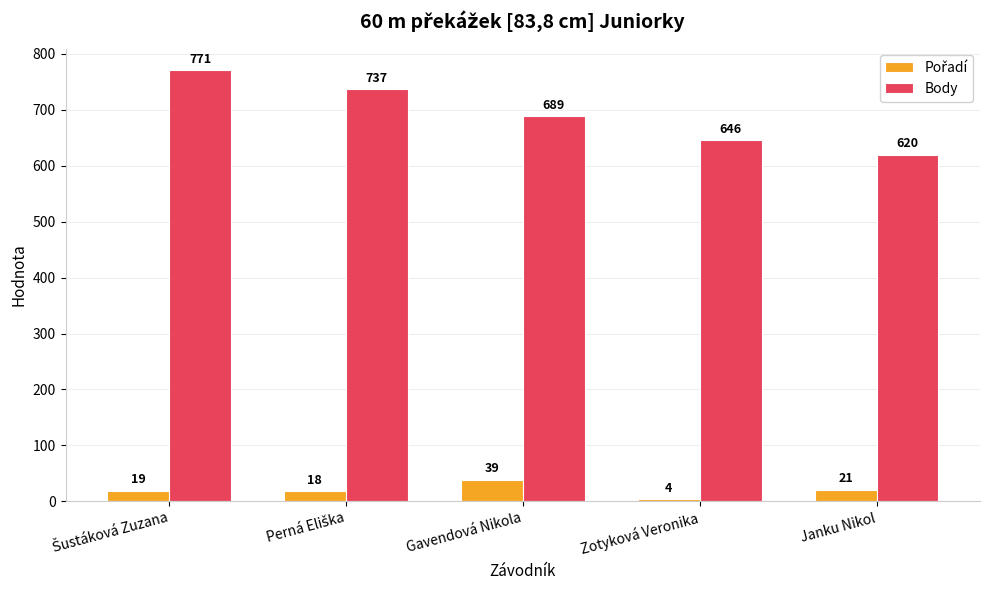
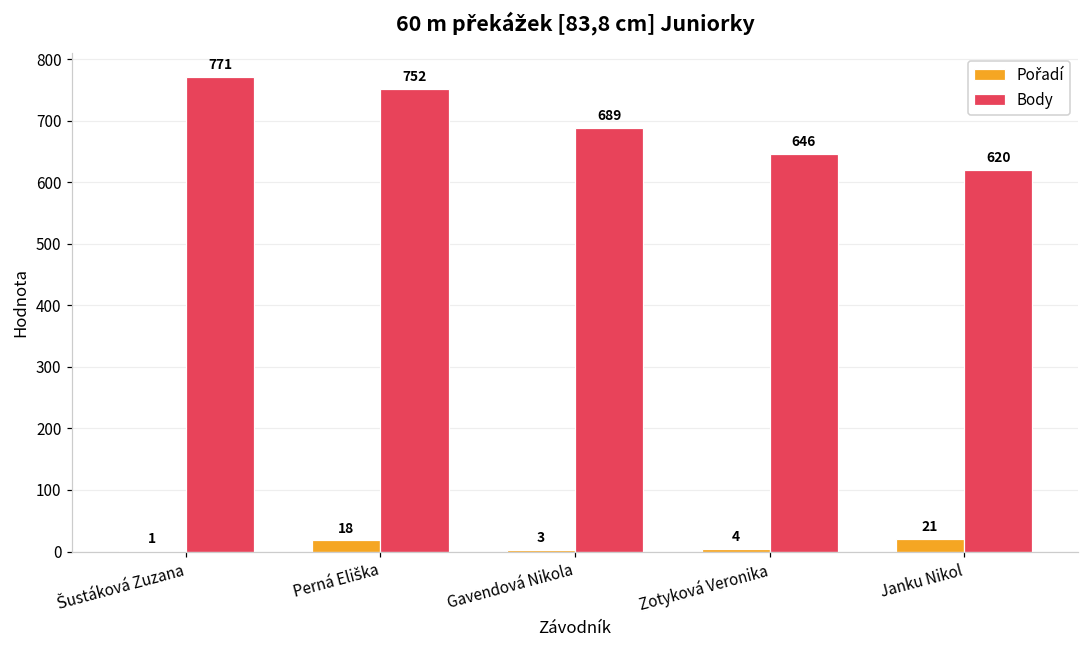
Pořadí, Šustáková Zuzana: 19 -> 1
Body, Perná Eliška: 737 -> 752
Pořadí, Gavendová Nikola: 39 -> 3
